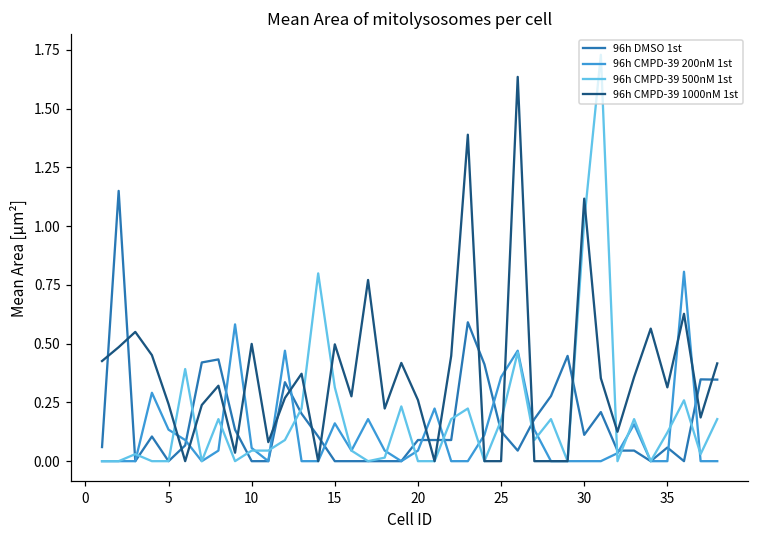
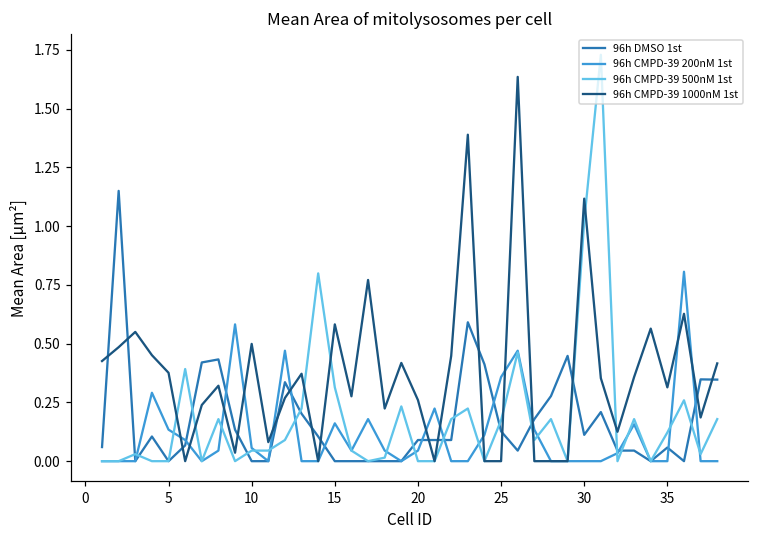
96h CMPD-39 1000nM 1st, 5: 0.24 -> 0.38
96h CMPD-39 1000nM 1st, 15: 0.50 -> 0.58
